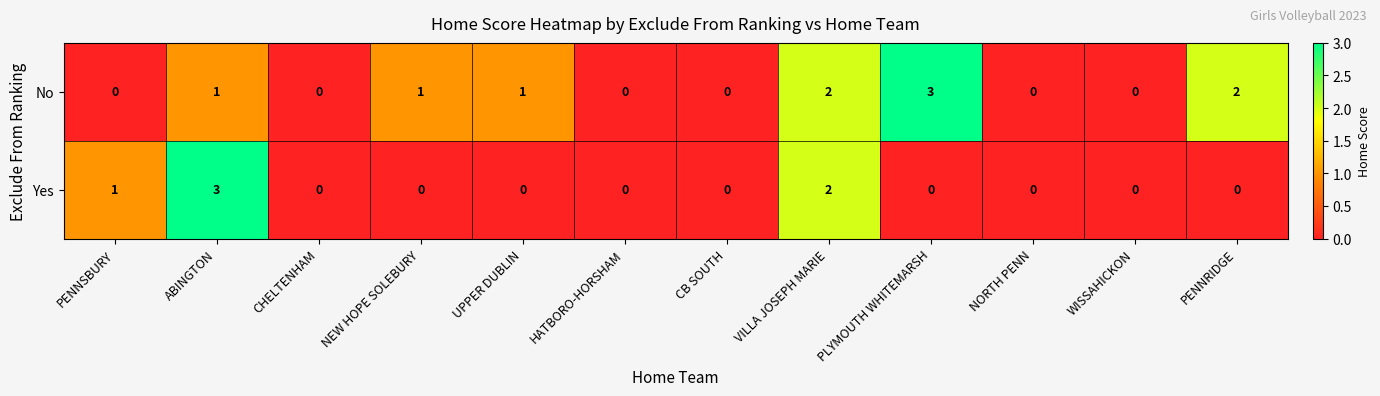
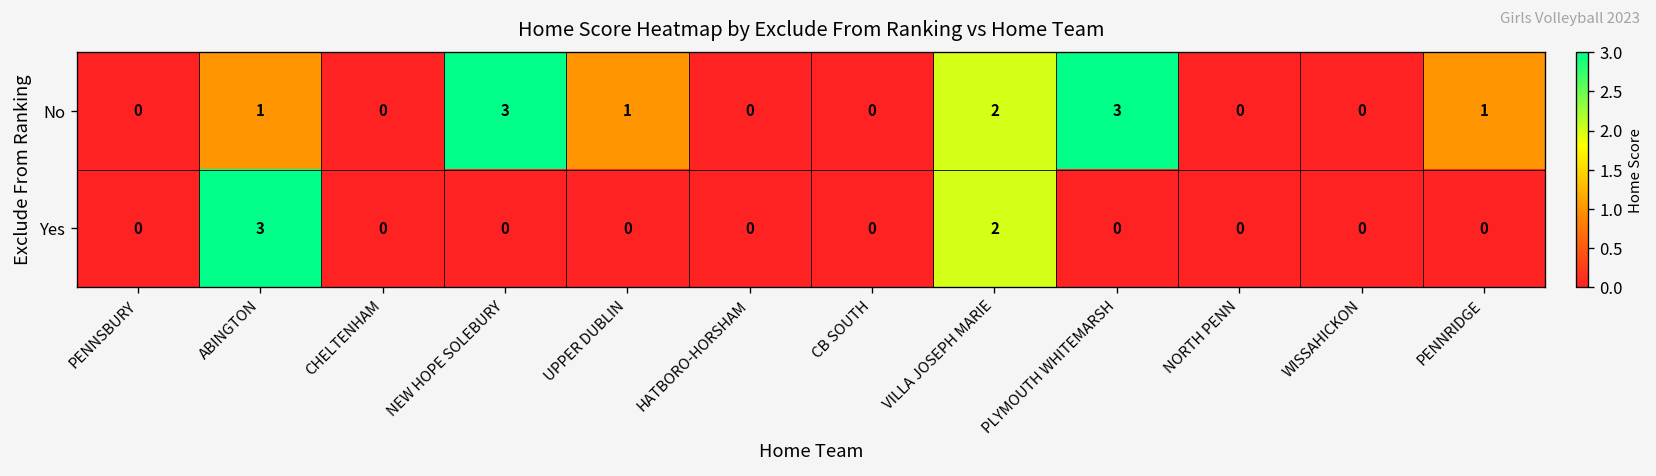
No, NEW HOPE SOLEBURY: 1 -> 3
No, PENNRIDGE: 2 -> 1
Yes, PENNSBURY: 1 -> 0
